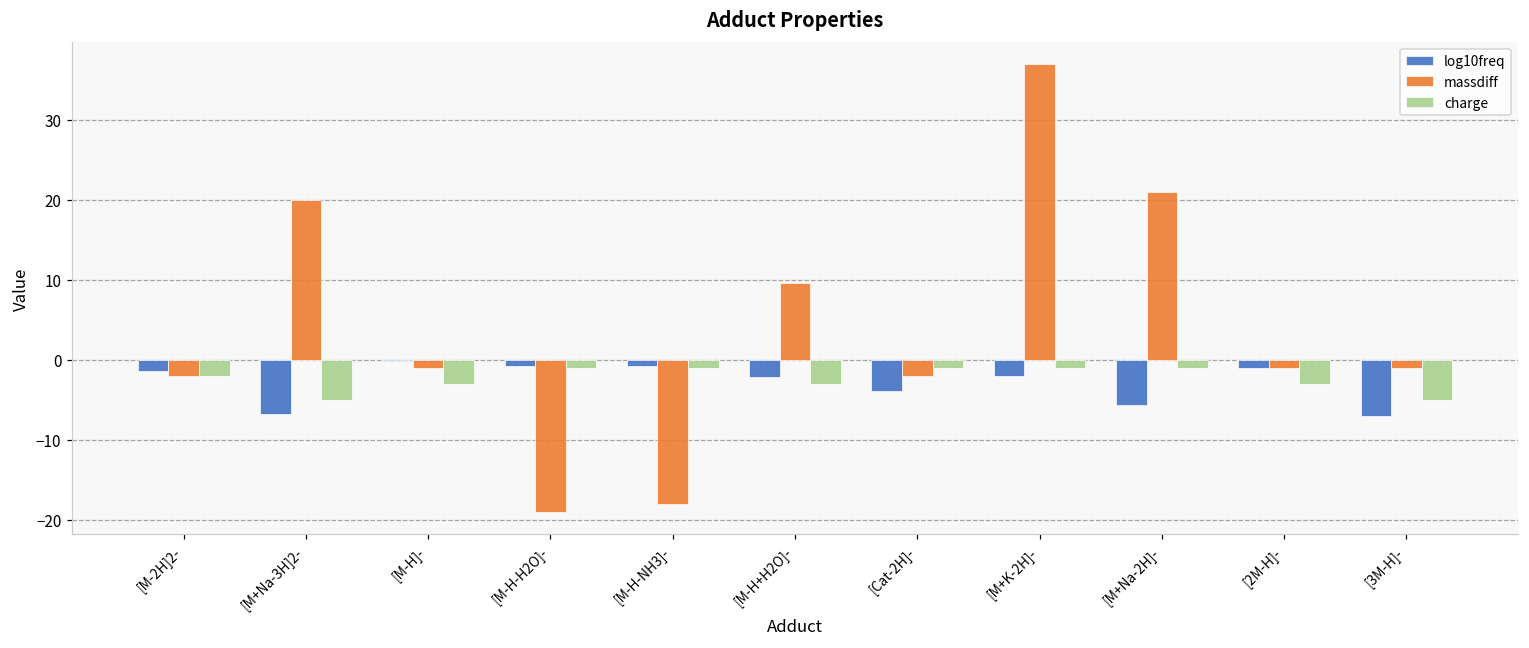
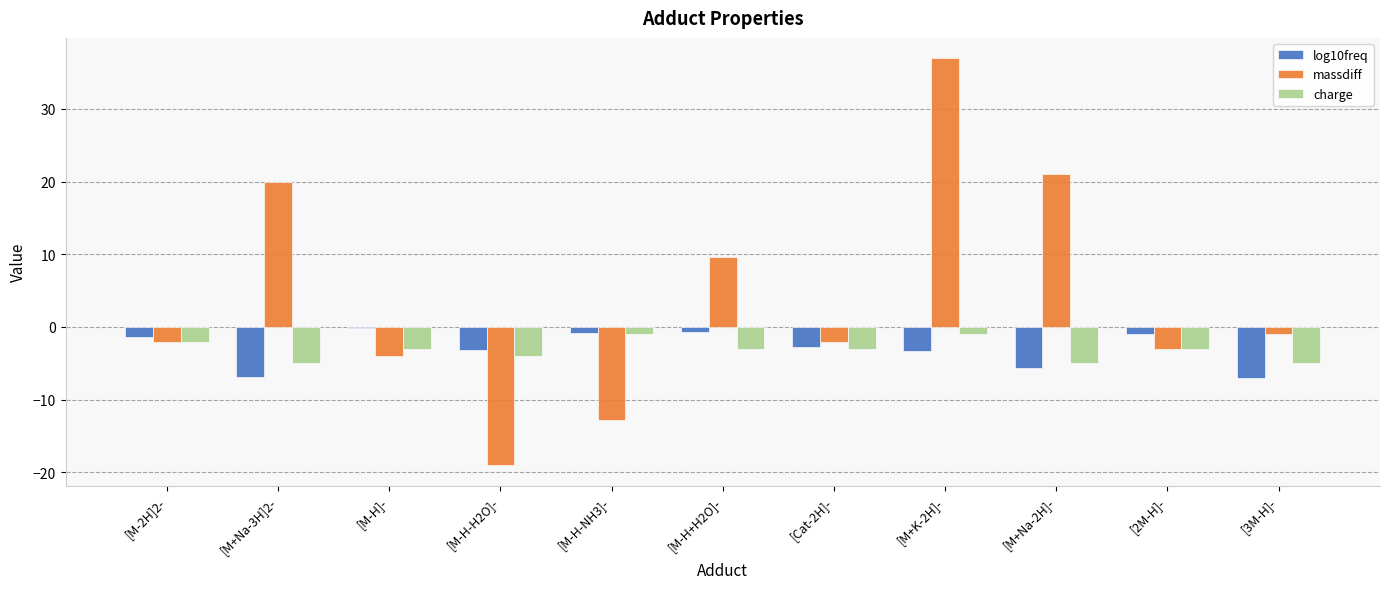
massdiff, [M-H]-: -1 -> -4
log10freq, [M-H-H2O]-: -1 -> -3
charge, [M-H-H2O]-: -1 -> -4
massdiff, [M-H-NH3]-: -18 -> -13
log10freq, [M-H+H2O]-: -2 -> -1
log10freq, [Cat-2H]-: -4 -> -3
charge, [Cat-2H]-: -1 -> -3
log10freq, [M+K-2H]-: -2 -> -3
charge, [M+Na-2H]-: -1 -> -5
massdiff, [2M-H]-: -1 -> -3
